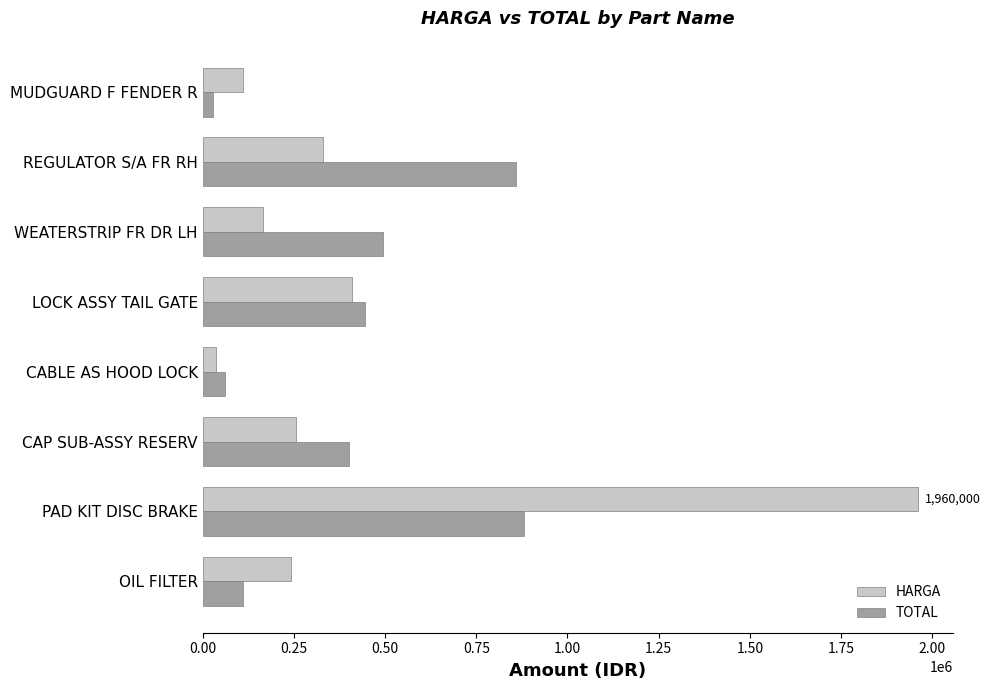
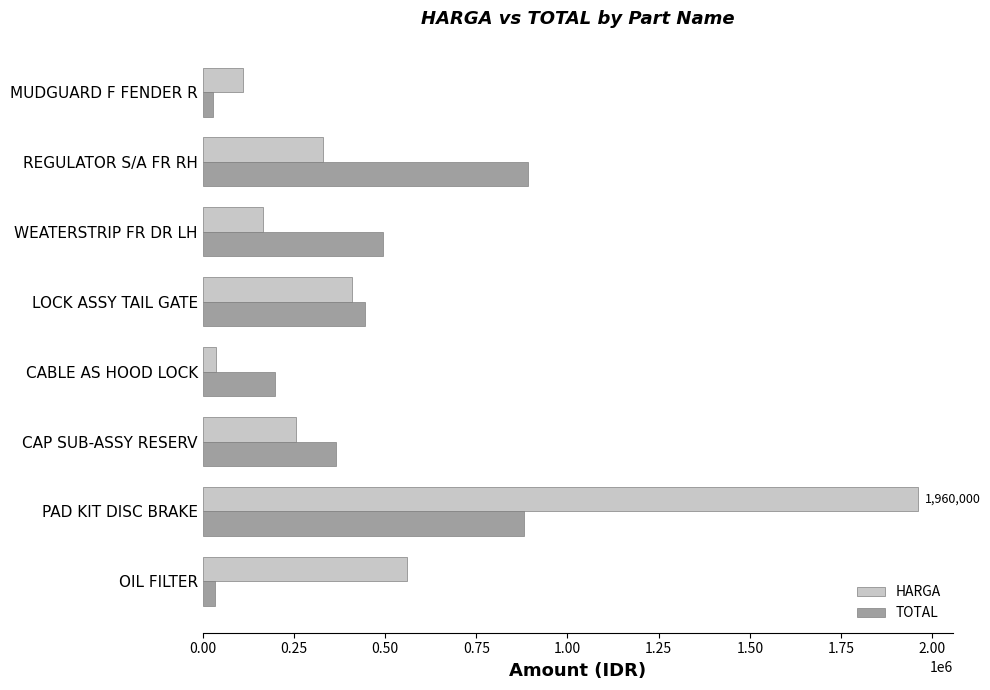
TOTAL, REGULATOR S/A FR RH: 860000 -> 890000
TOTAL, CABLE AS HOOD LOCK: 60000 -> 200000
TOTAL, CAP SUB-ASSY RESERV: 400000 -> 370000
HARGA, OIL FILTER: 240000 -> 560000
TOTAL, OIL FILTER: 110000 -> 40000
